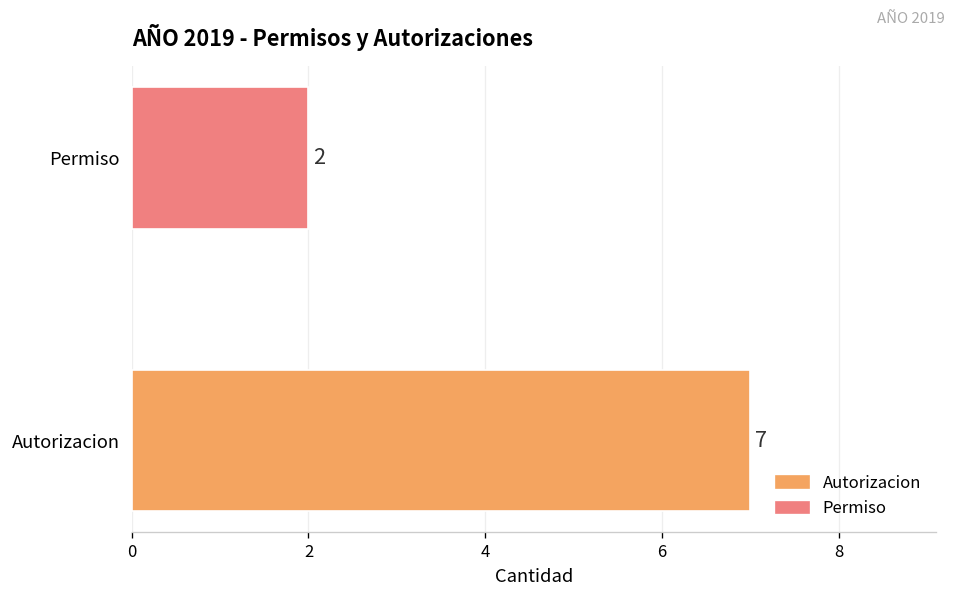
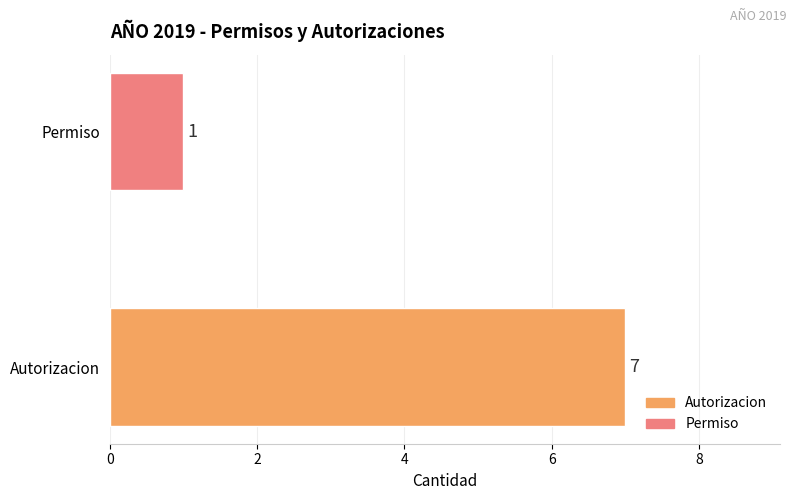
Permiso: 2 -> 1
